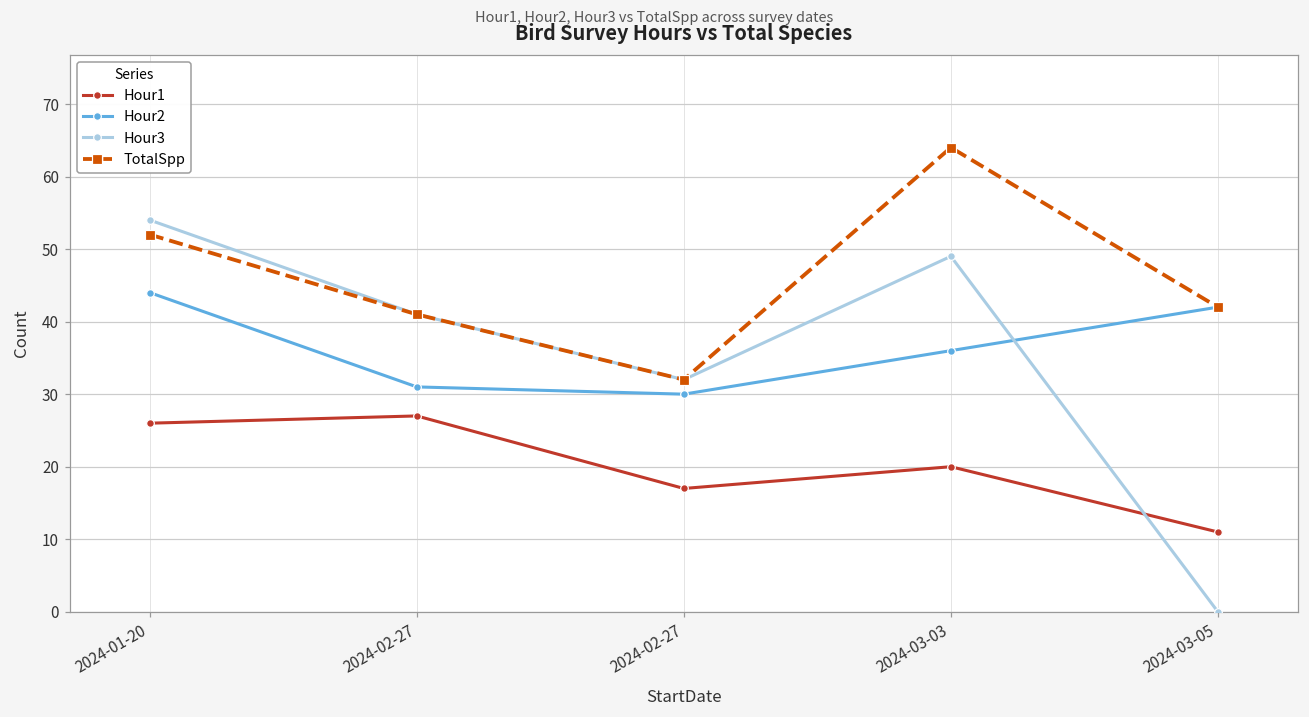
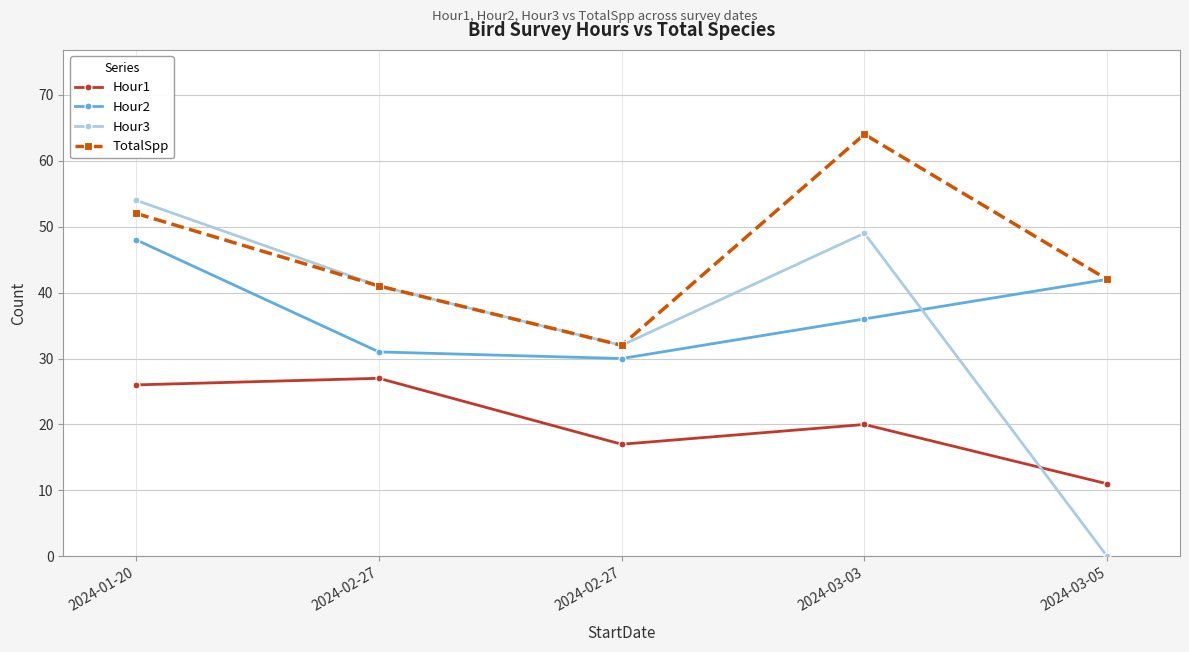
Hour2, 2024-01-20: 44 -> 48
